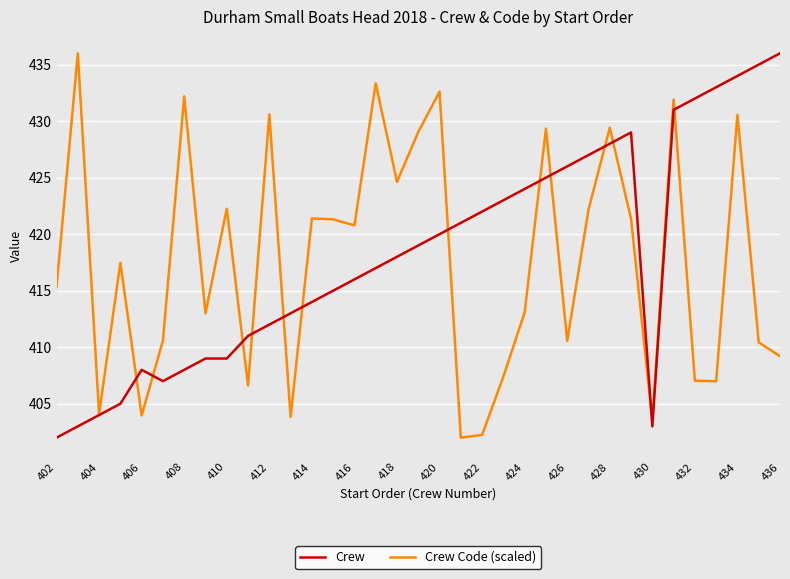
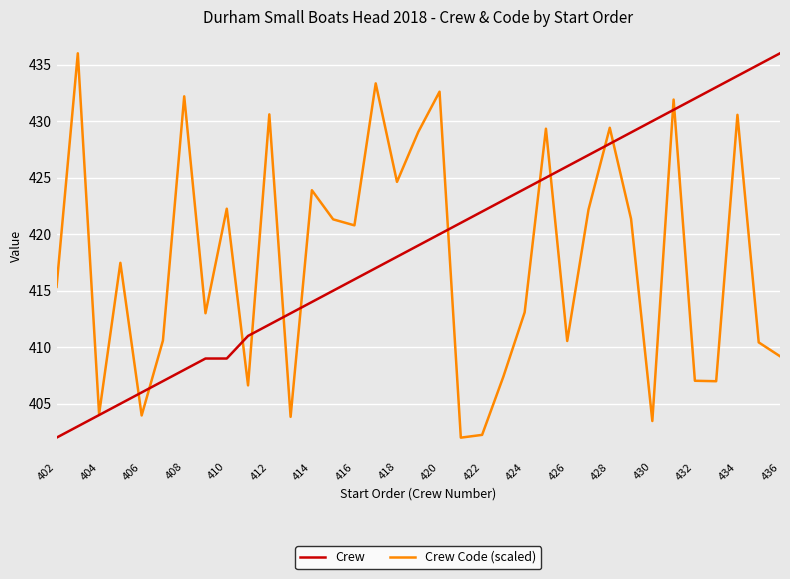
Crew, 406: 408 -> 406
Crew Code (scaled), 414: 421.4 -> 423.9
Crew, 430: 403 -> 430
